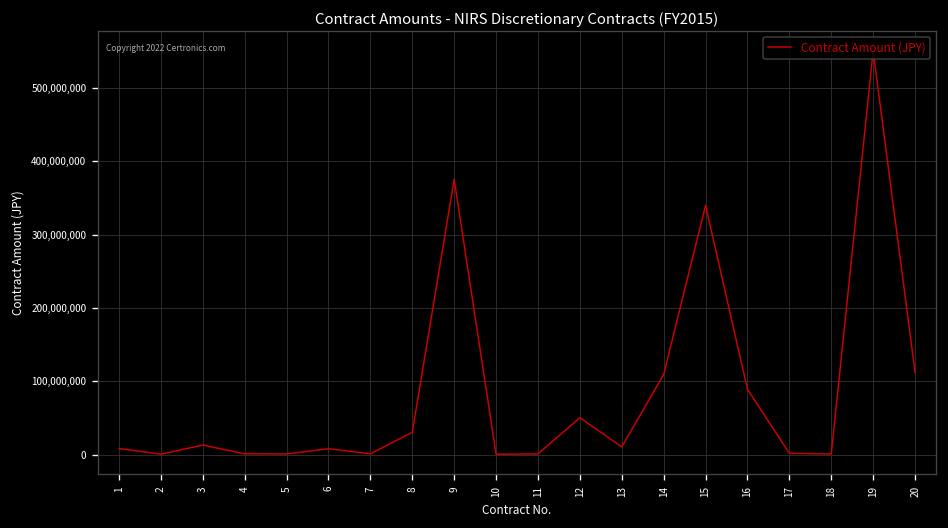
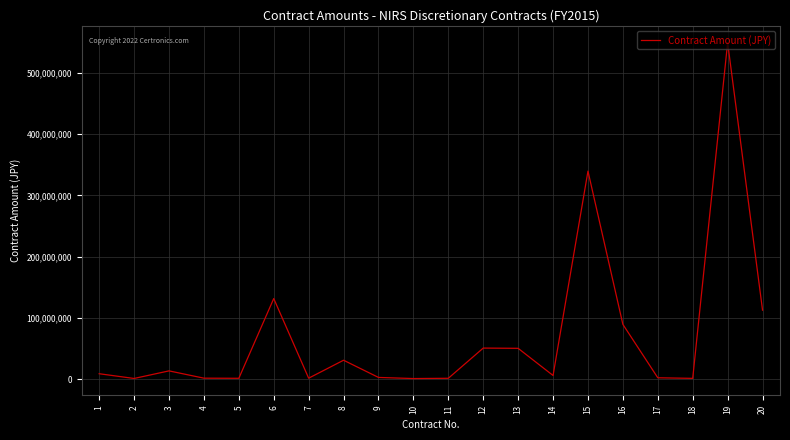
6: 10,000,000 -> 130,000,000
9: 380,000,000 -> 0
13: 10,000,000 -> 50,000,000
14: 110,000,000 -> 10,000,000
